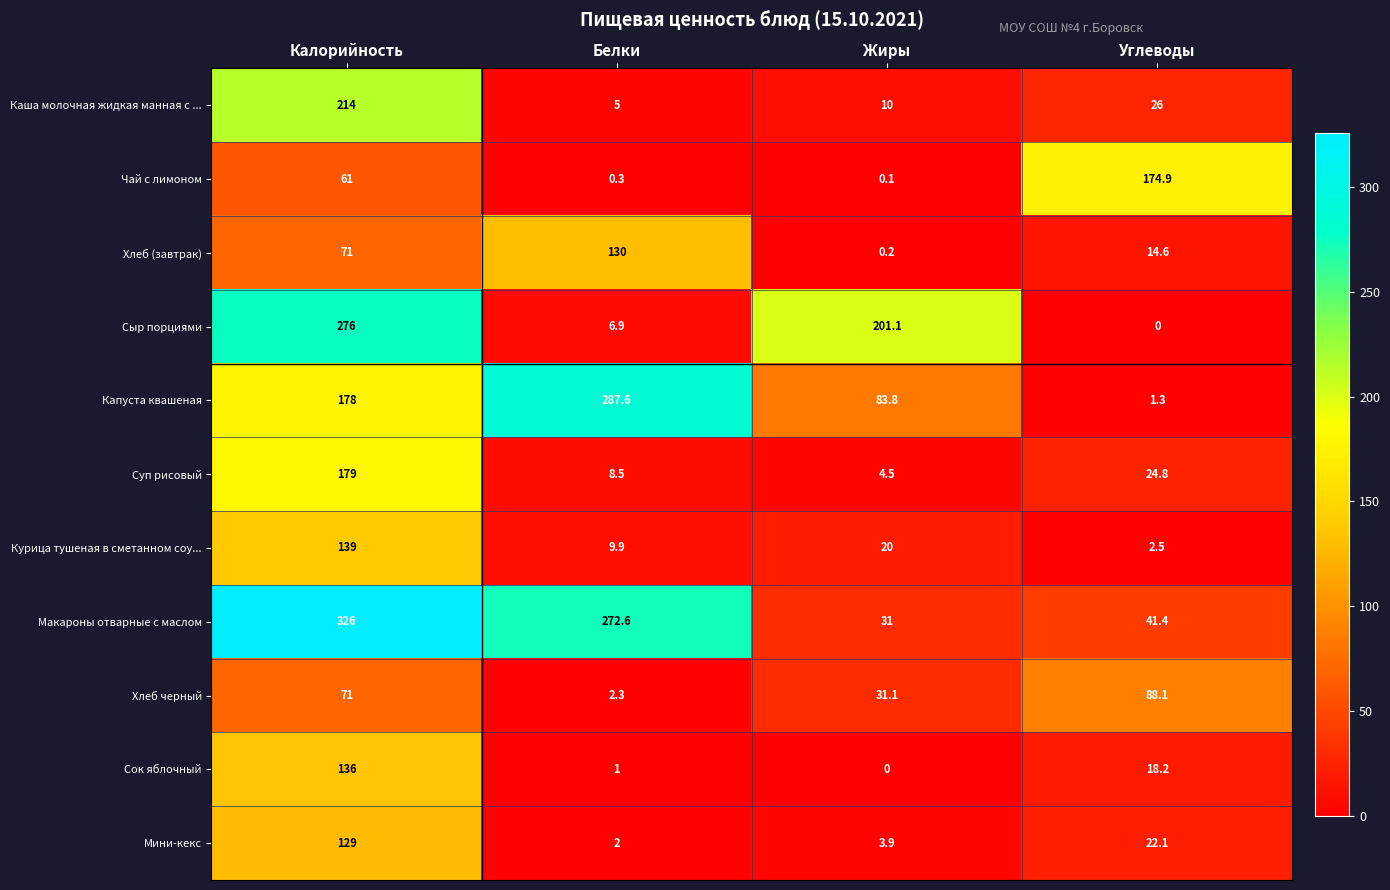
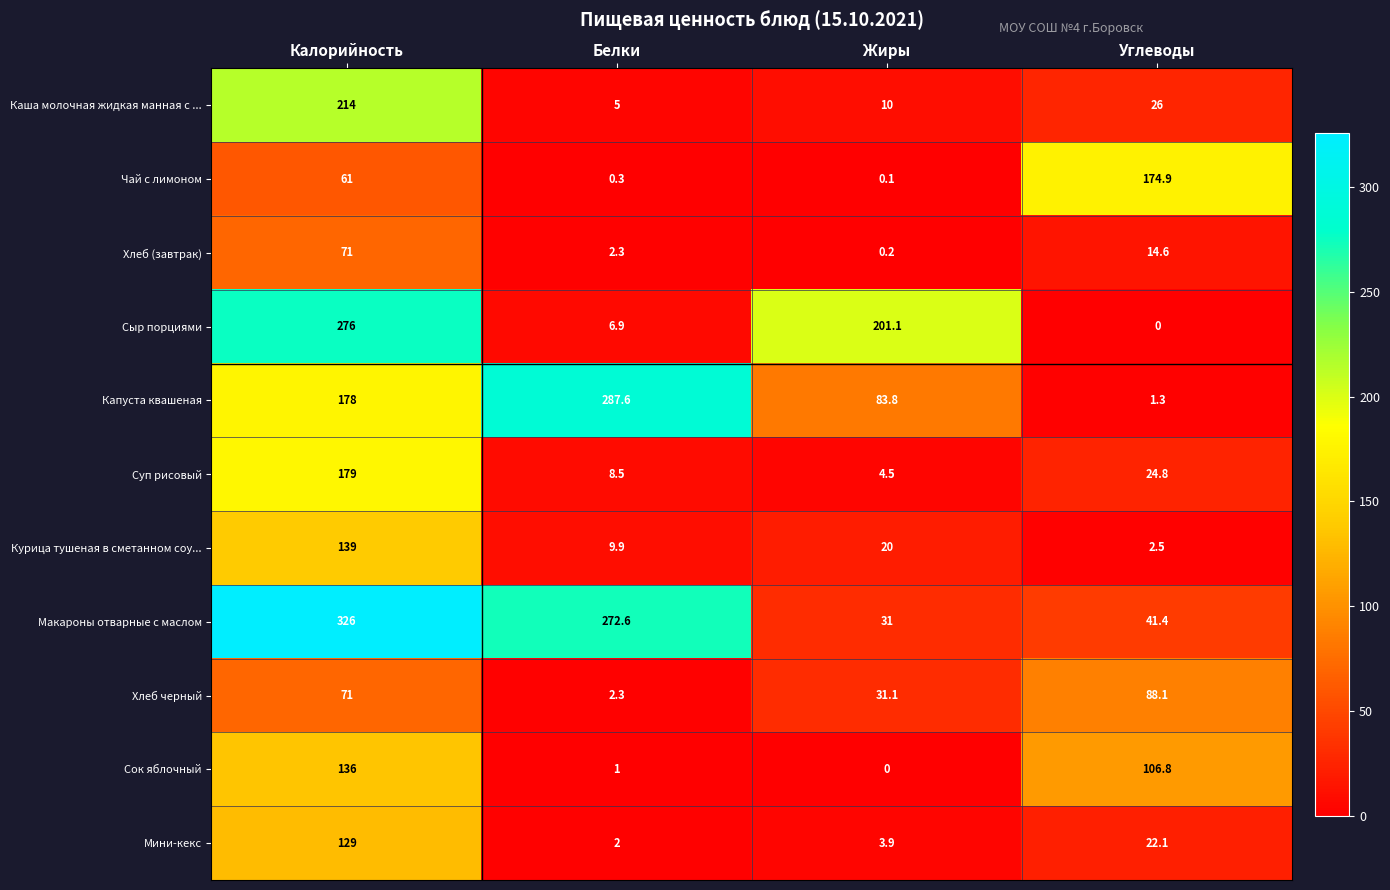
Хлеб (завтрак), Белки: 130 -> 2.3
Сок яблочный, Углеводы: 18.2 -> 106.8
